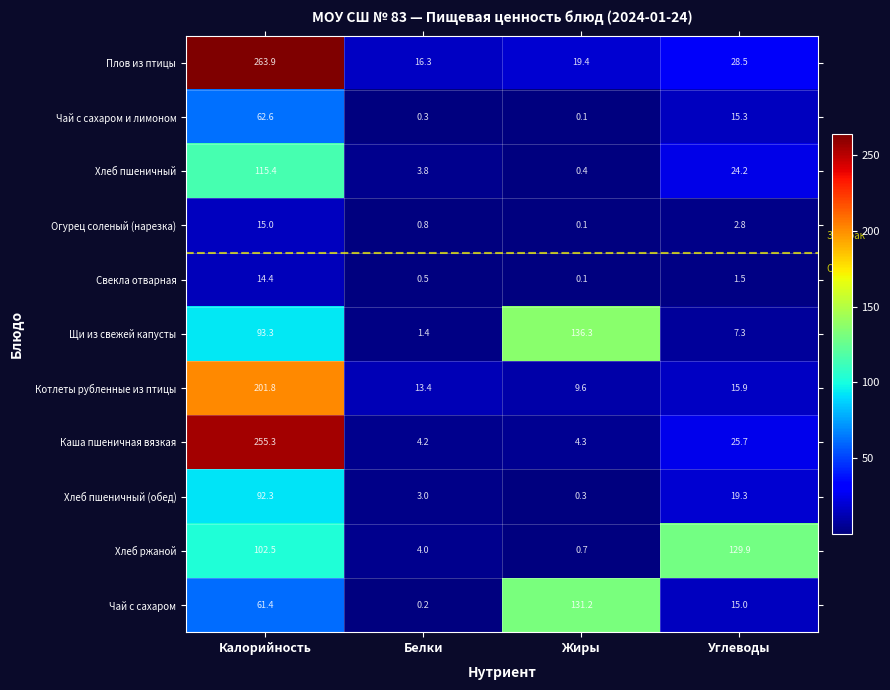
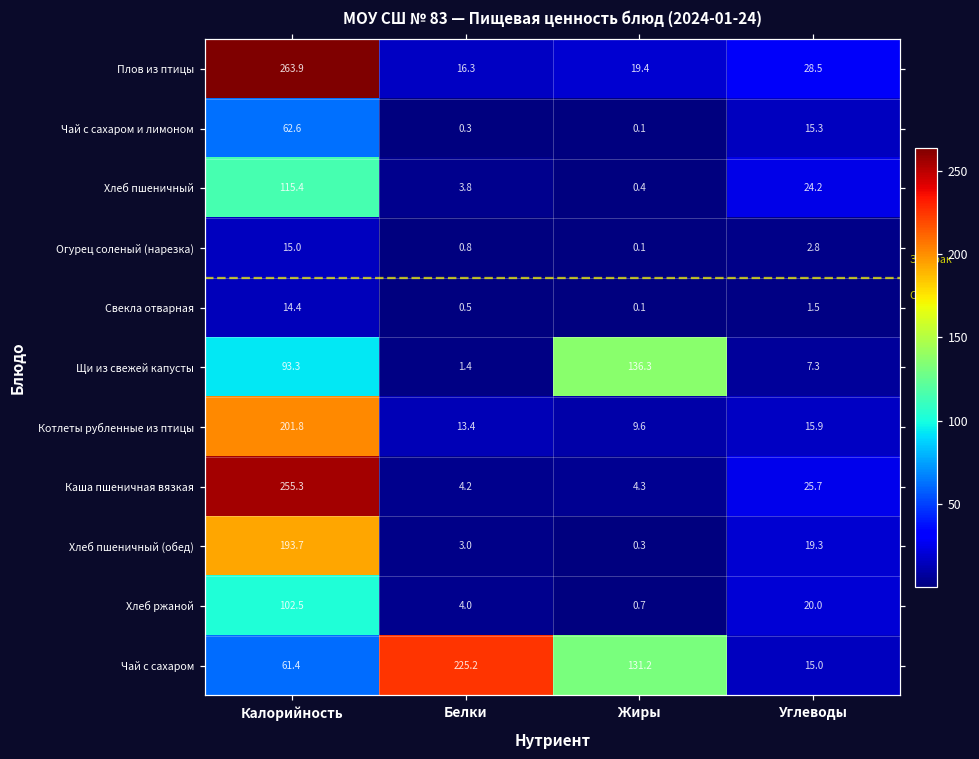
Хлеб пшеничный (обед), Калорийность: 92.3 -> 193.7
Хлеб ржаной, Углеводы: 129.9 -> 20.0
Чай с сахаром, Белки: 0.2 -> 225.2
